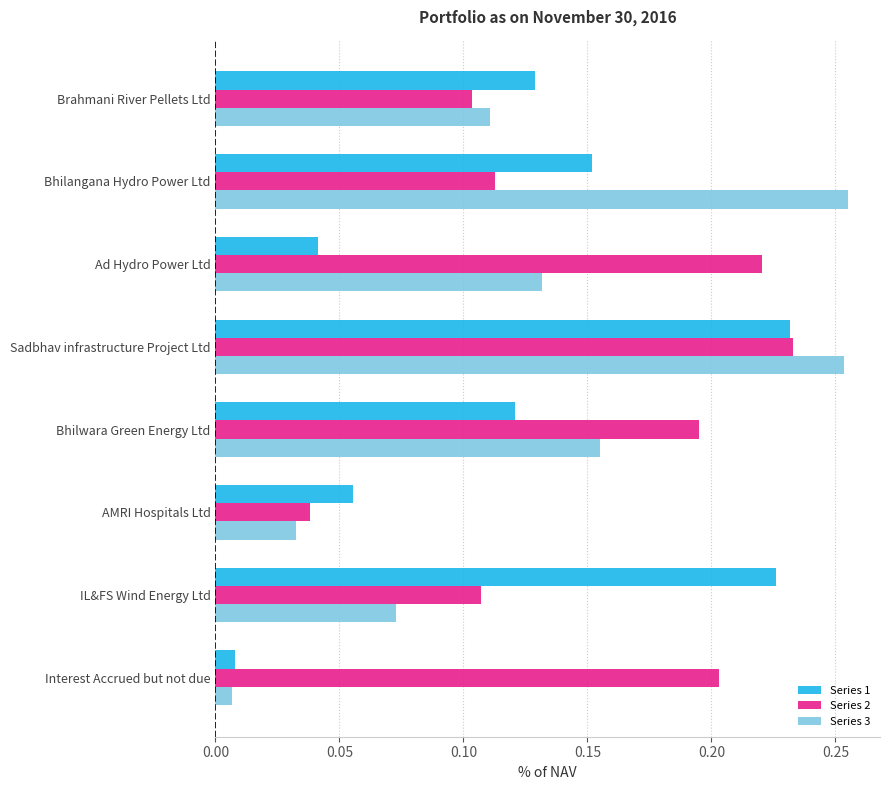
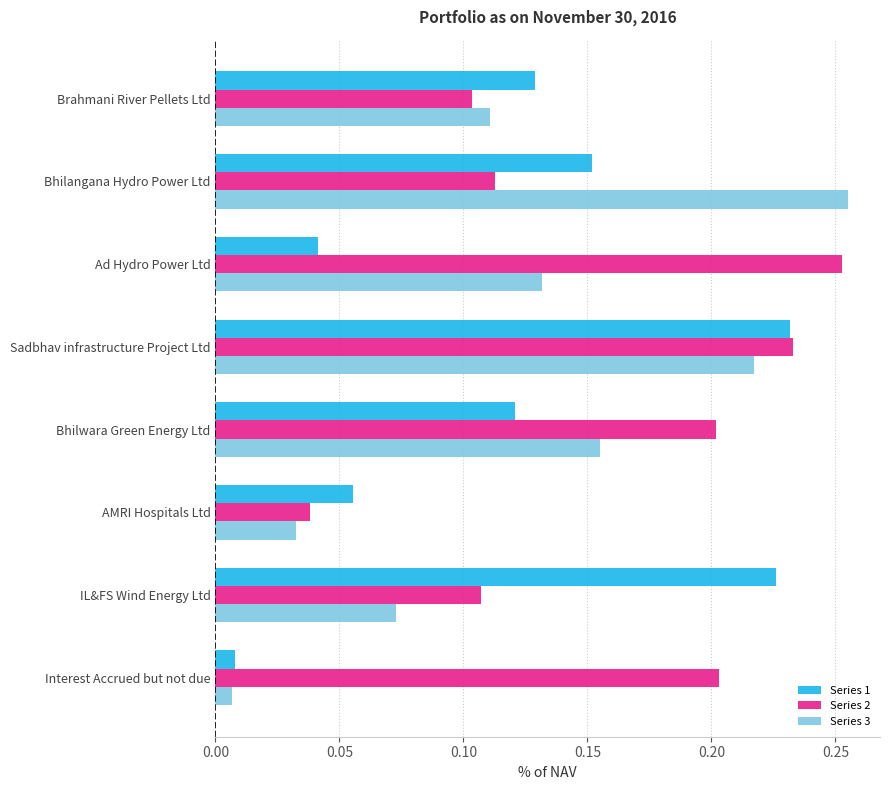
Series 2, Ad Hydro Power Ltd: 0.220 -> 0.252
Series 3, Sadbhav infrastructure Project Ltd: 0.253 -> 0.217
Series 2, Bhilwara Green Energy Ltd: 0.195 -> 0.202
